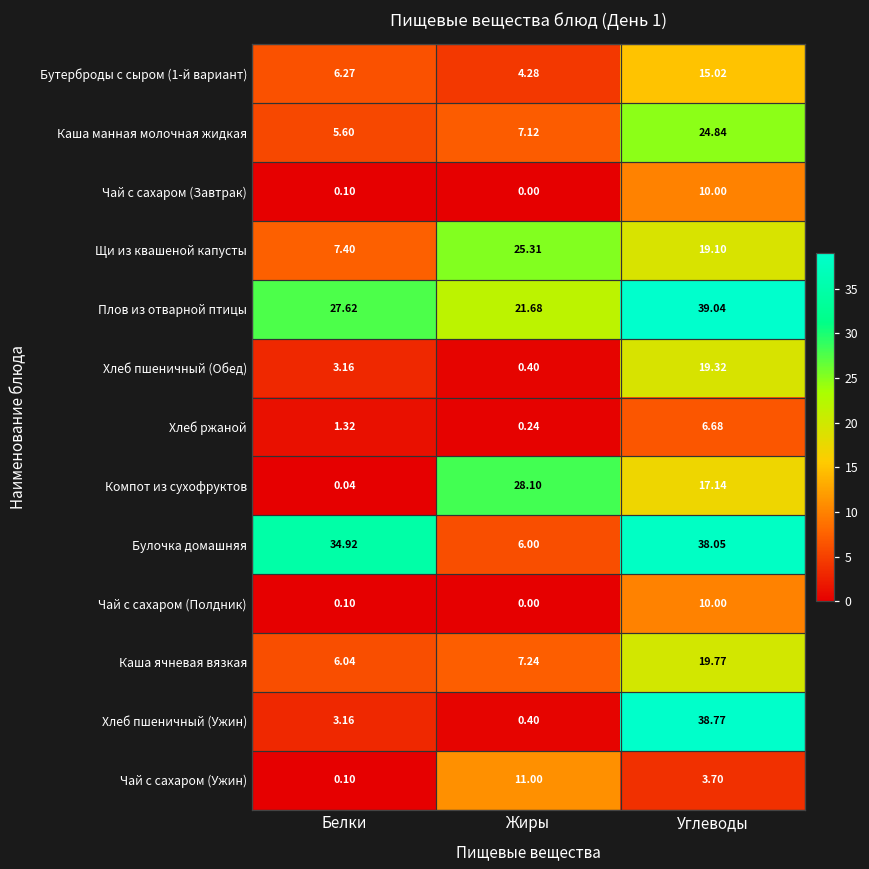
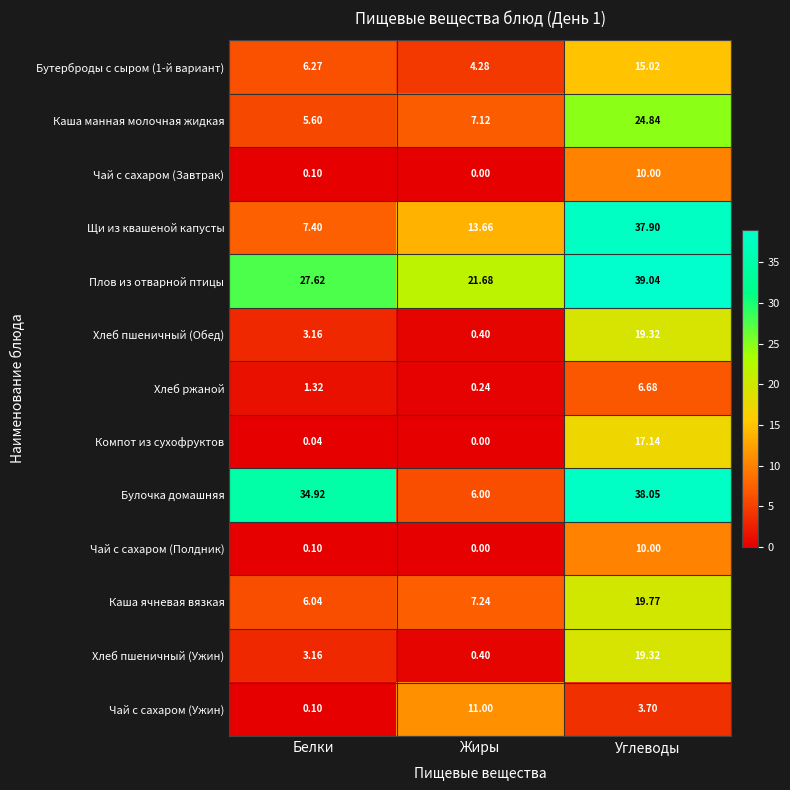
Щи из квашеной капусты, Жиры: 25.31 -> 13.66
Щи из квашеной капусты, Углеводы: 19.10 -> 37.90
Компот из сухофруктов, Жиры: 28.10 -> 0.00
Хлеб пшеничный (Ужин), Углеводы: 38.77 -> 19.32
